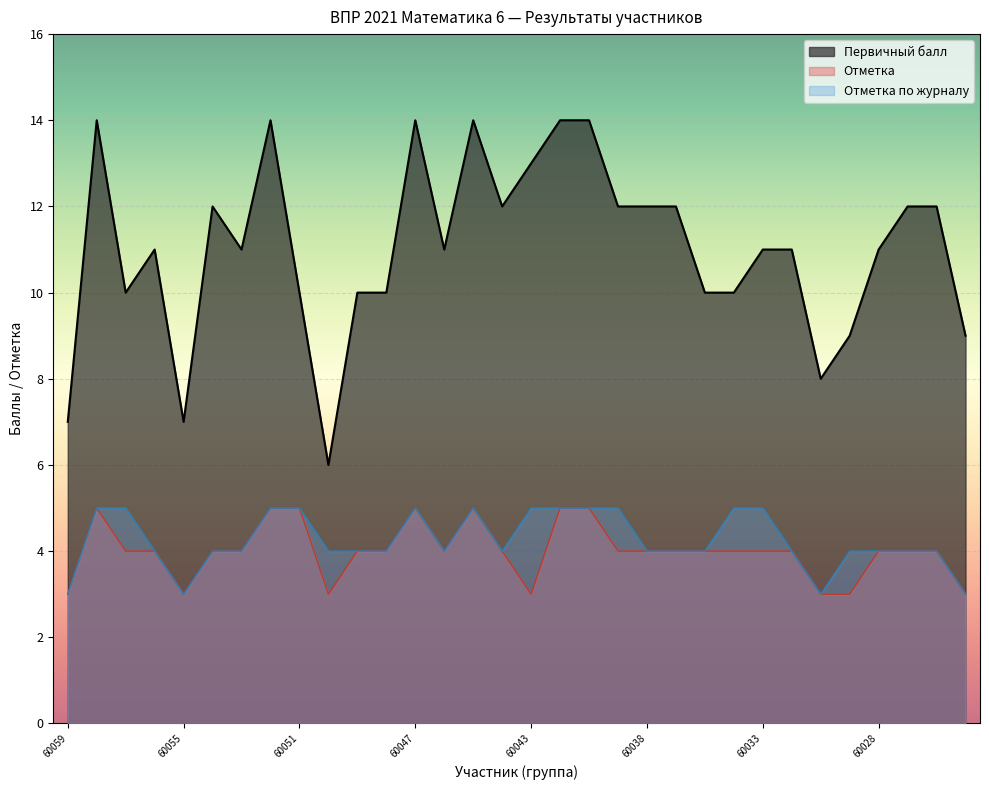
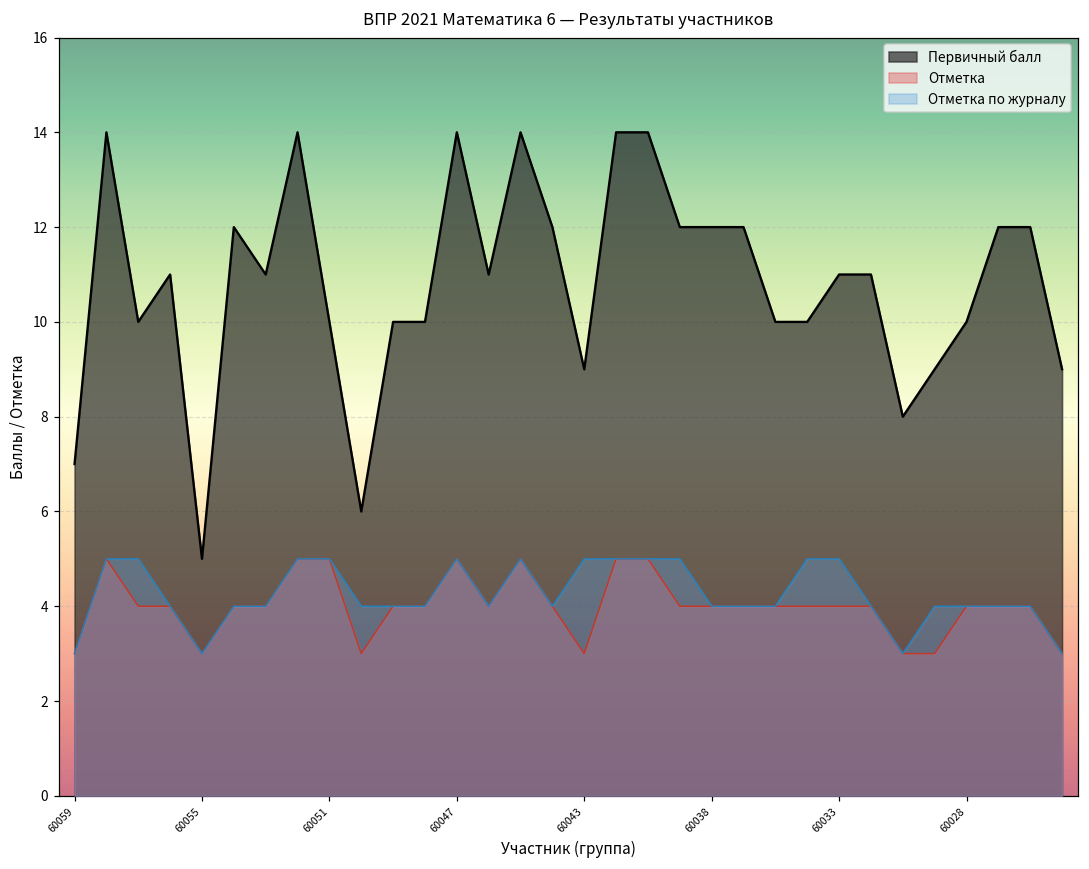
Первичный балл, 60055: 7 -> 5
Первичный балл, 60043: 13 -> 9
Первичный балл, 60028: 11 -> 10
